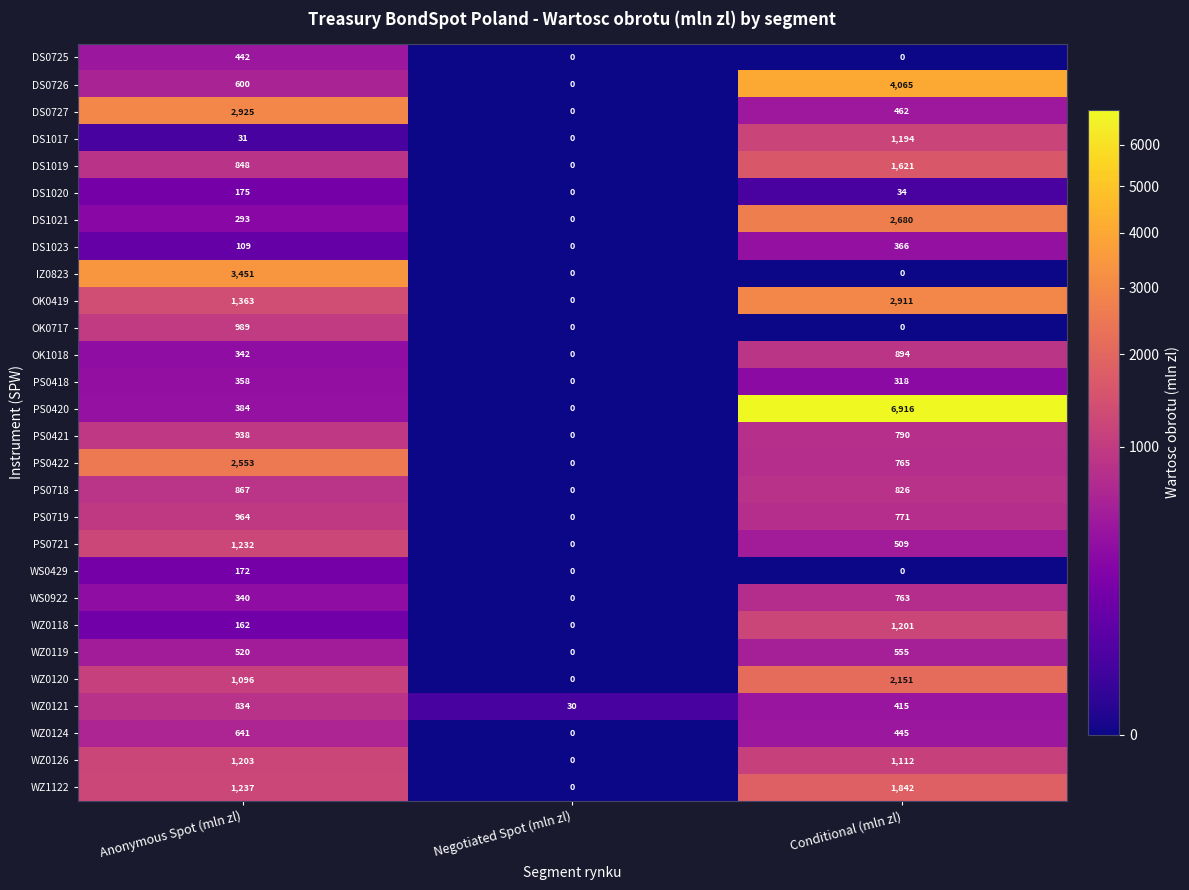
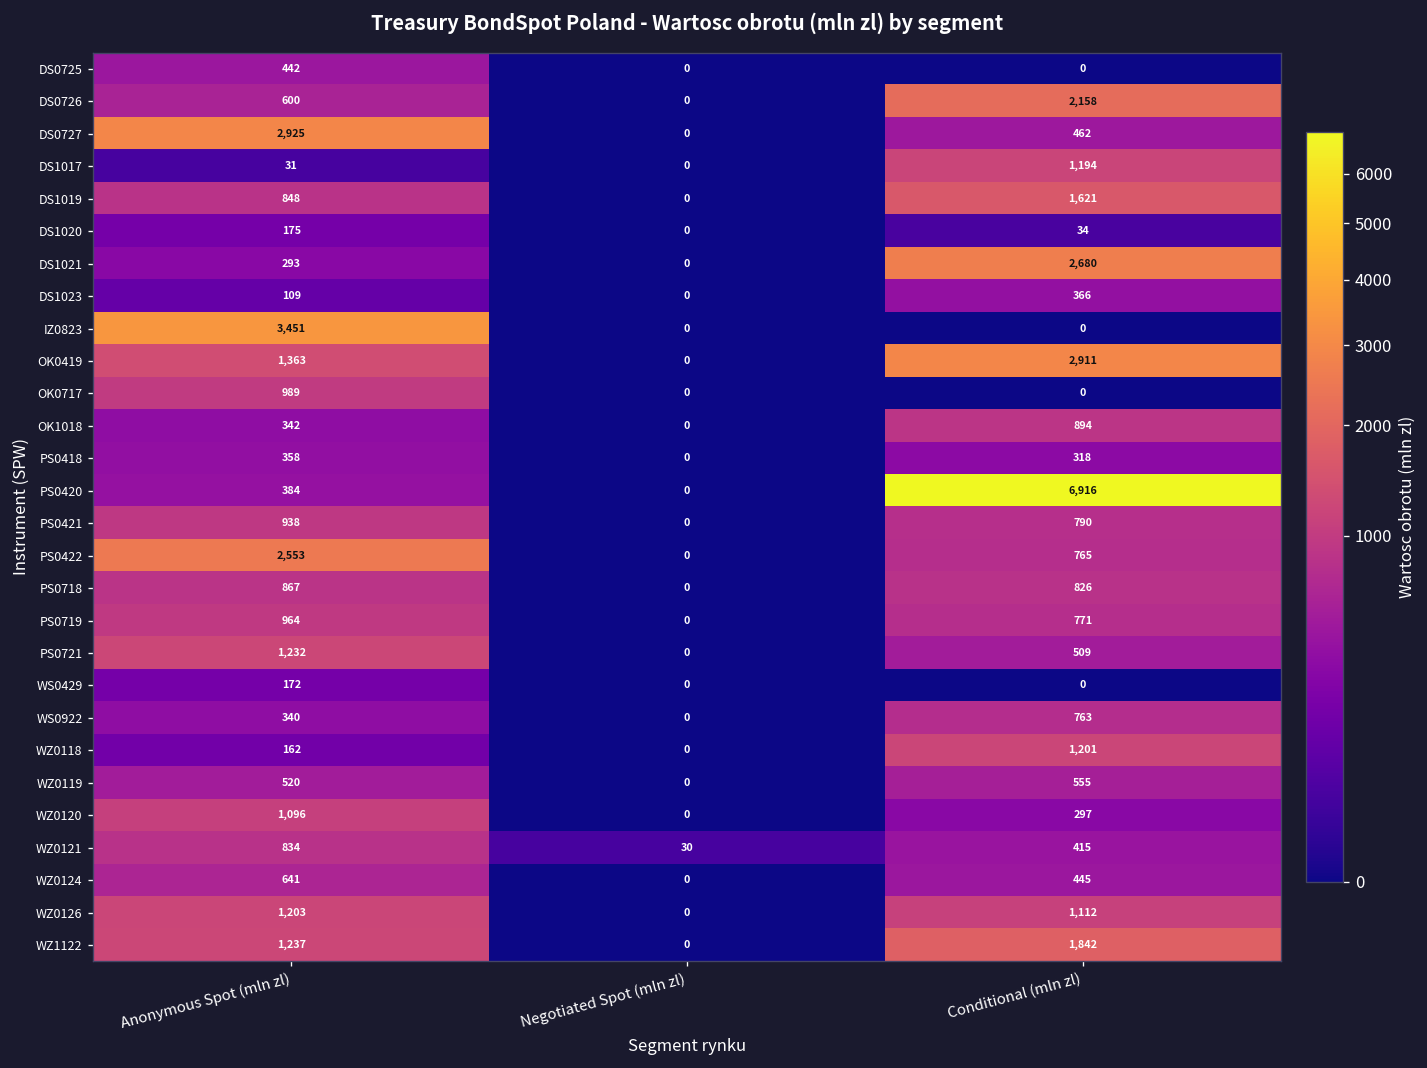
DS0726, Conditional (mln zl): 4,065 -> 2,158
WZ0120, Conditional (mln zl): 2,151 -> 297
